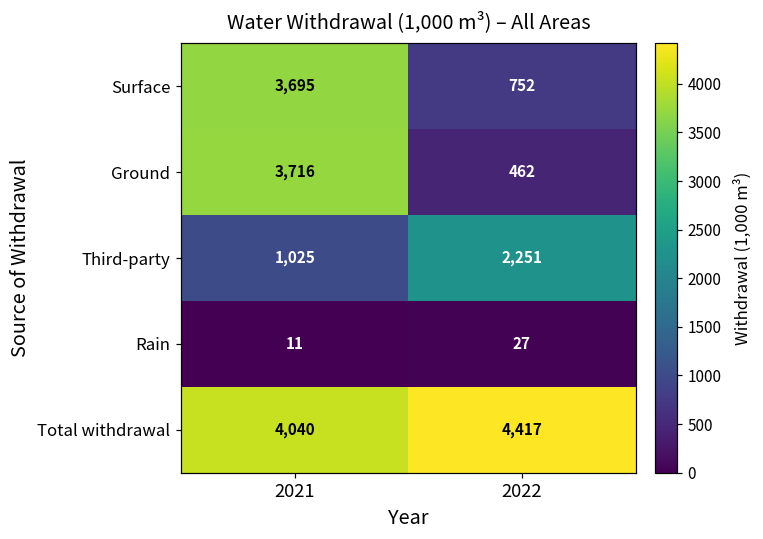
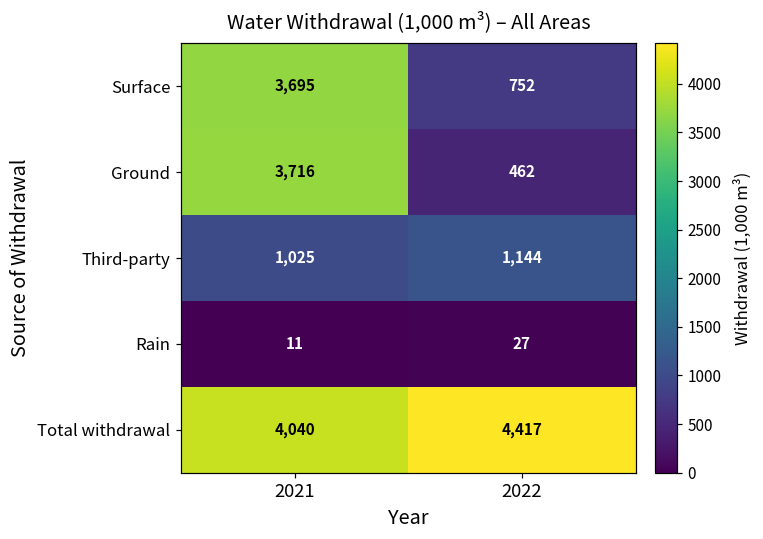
Third-party, 2022: 2,251 -> 1,144
